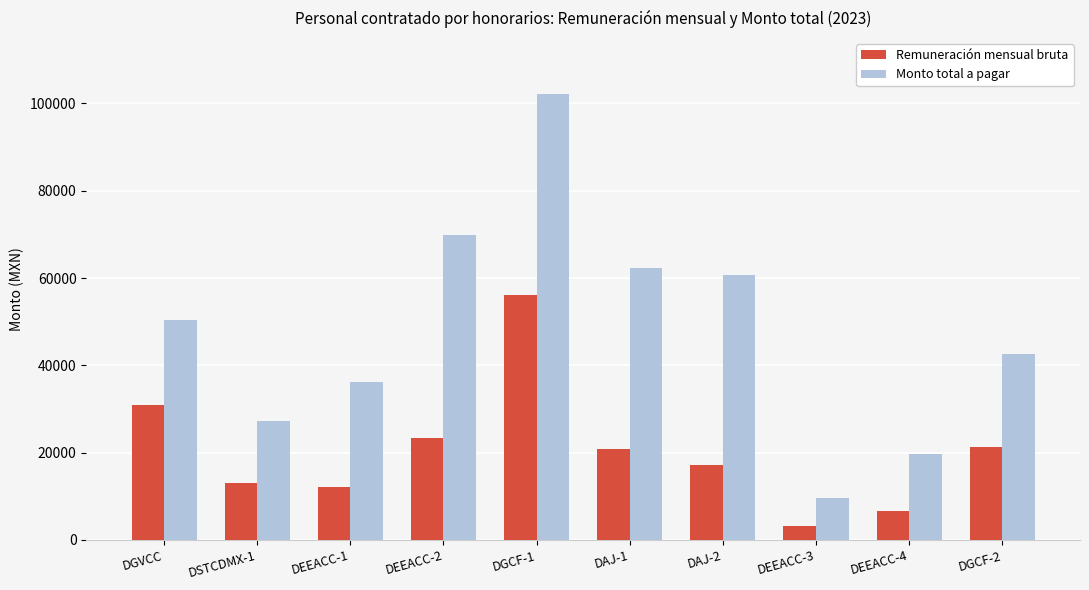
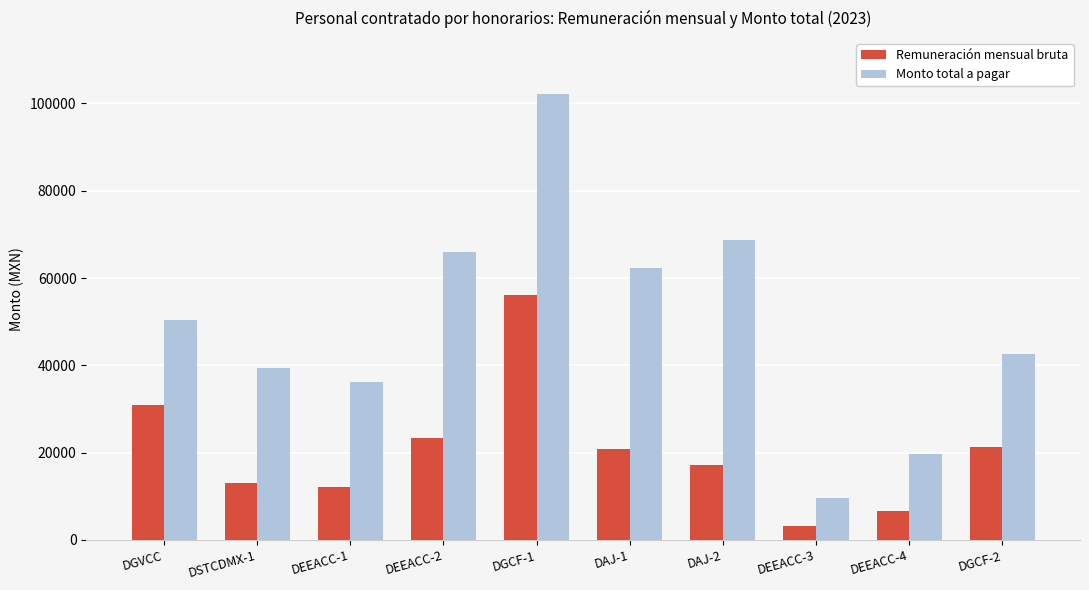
Monto total a pagar, DSTCDMX-1: 27000 -> 39000
Monto total a pagar, DEEACC-2: 70000 -> 66000
Monto total a pagar, DAJ-2: 61000 -> 69000
